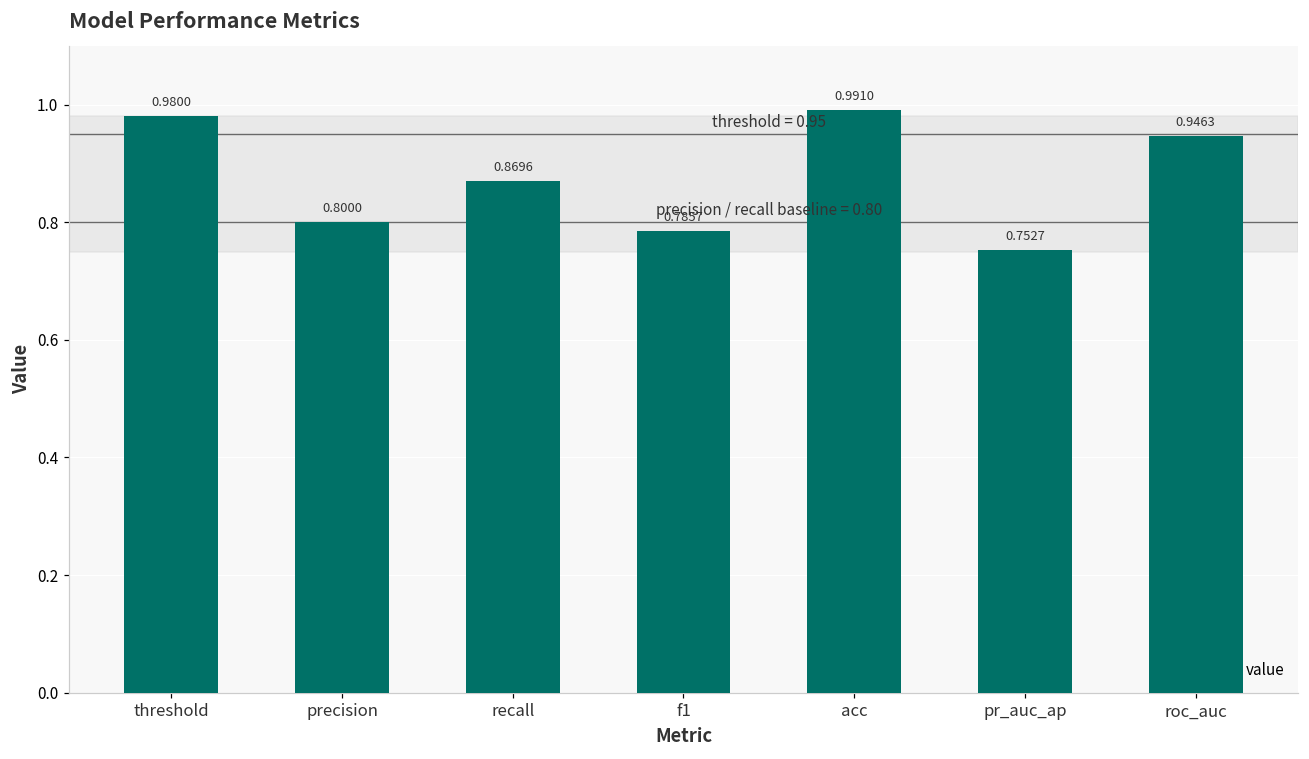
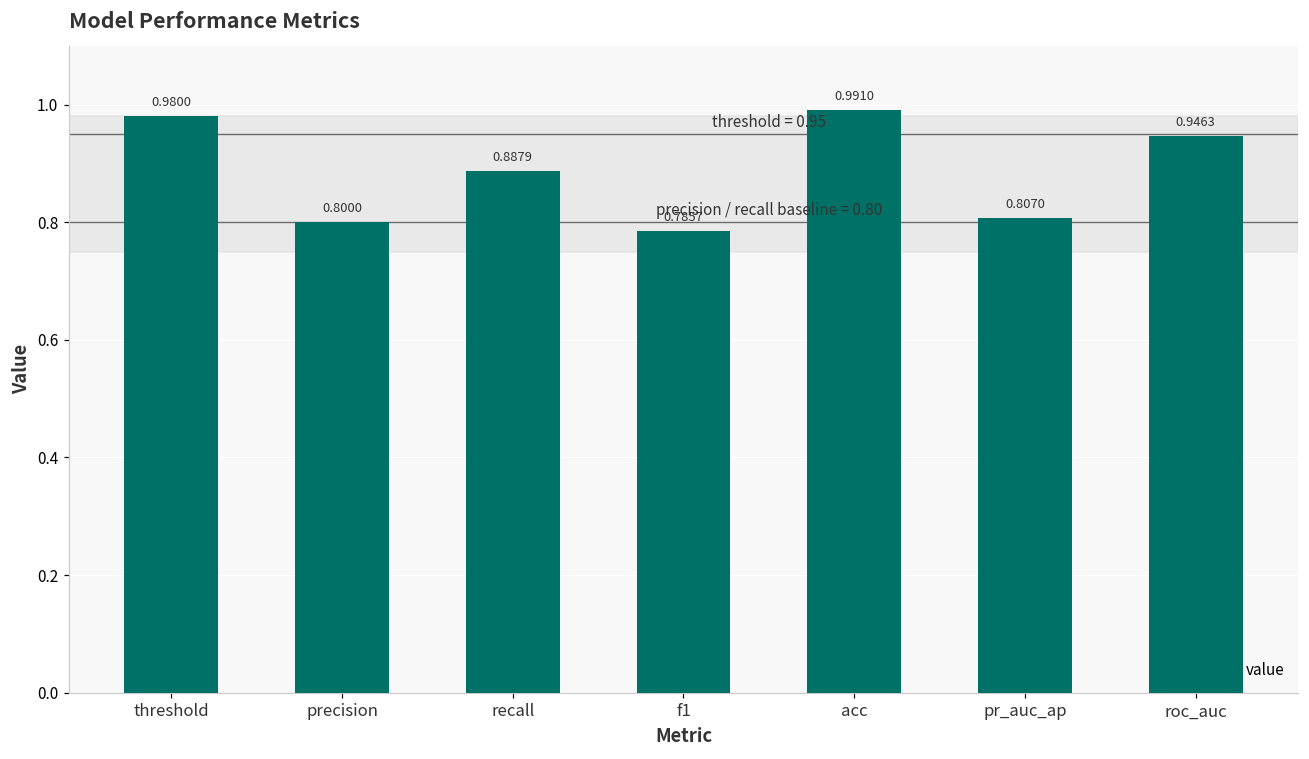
recall: 0.8696 -> 0.8879
pr_auc_ap: 0.7527 -> 0.8070
